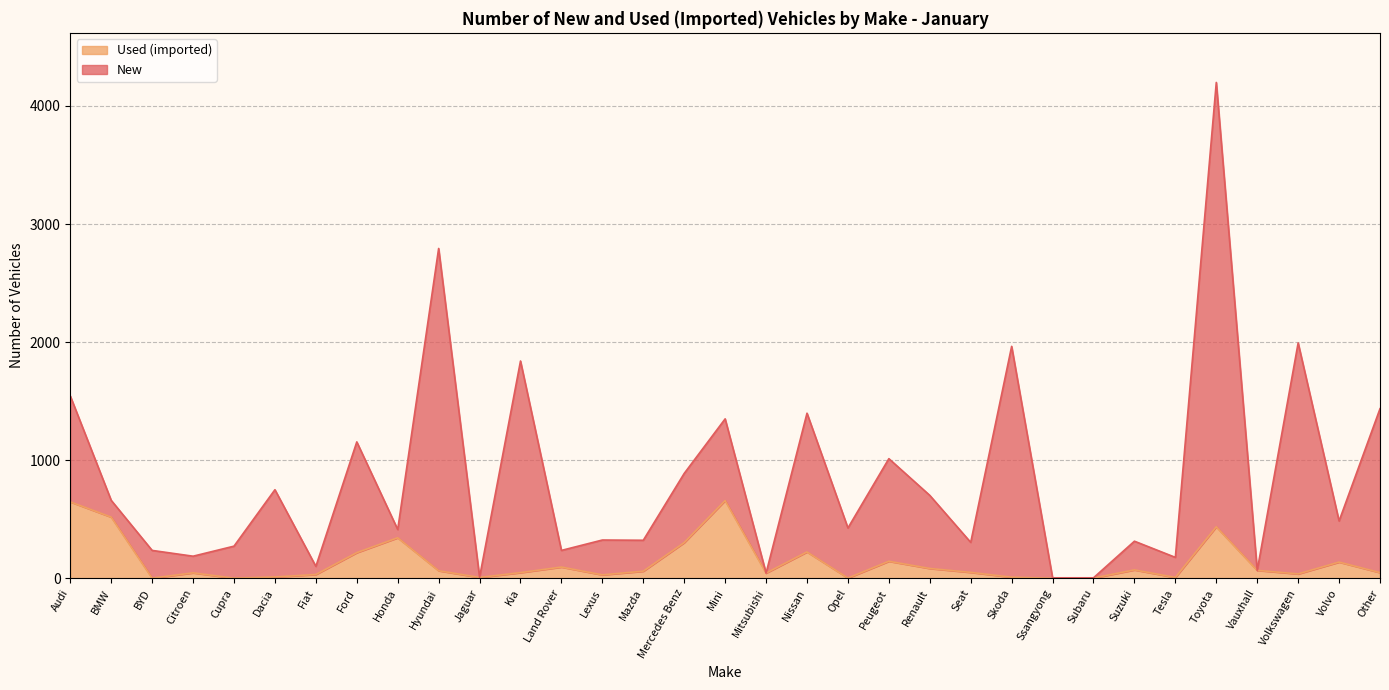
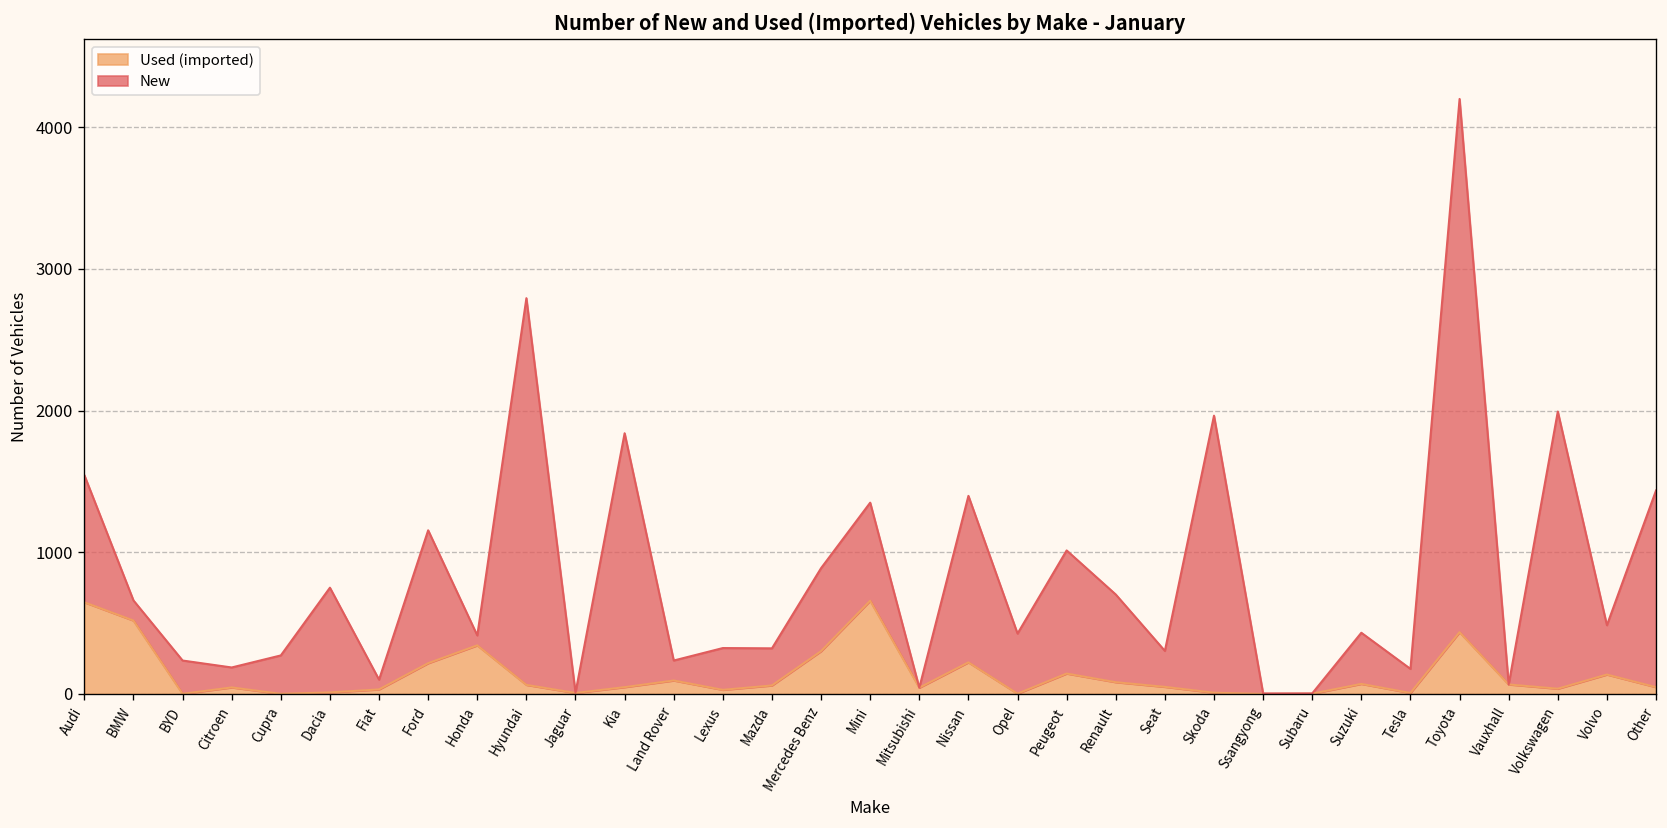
New, Suzuki: 240 -> 360
